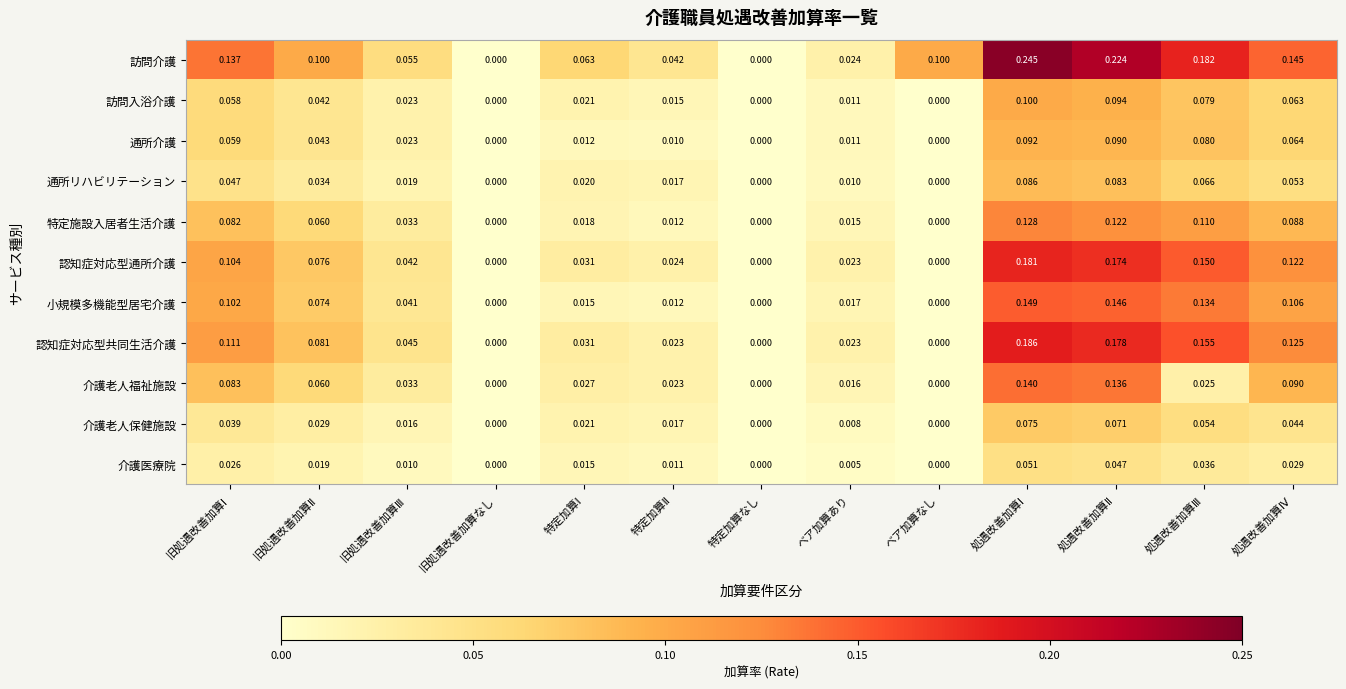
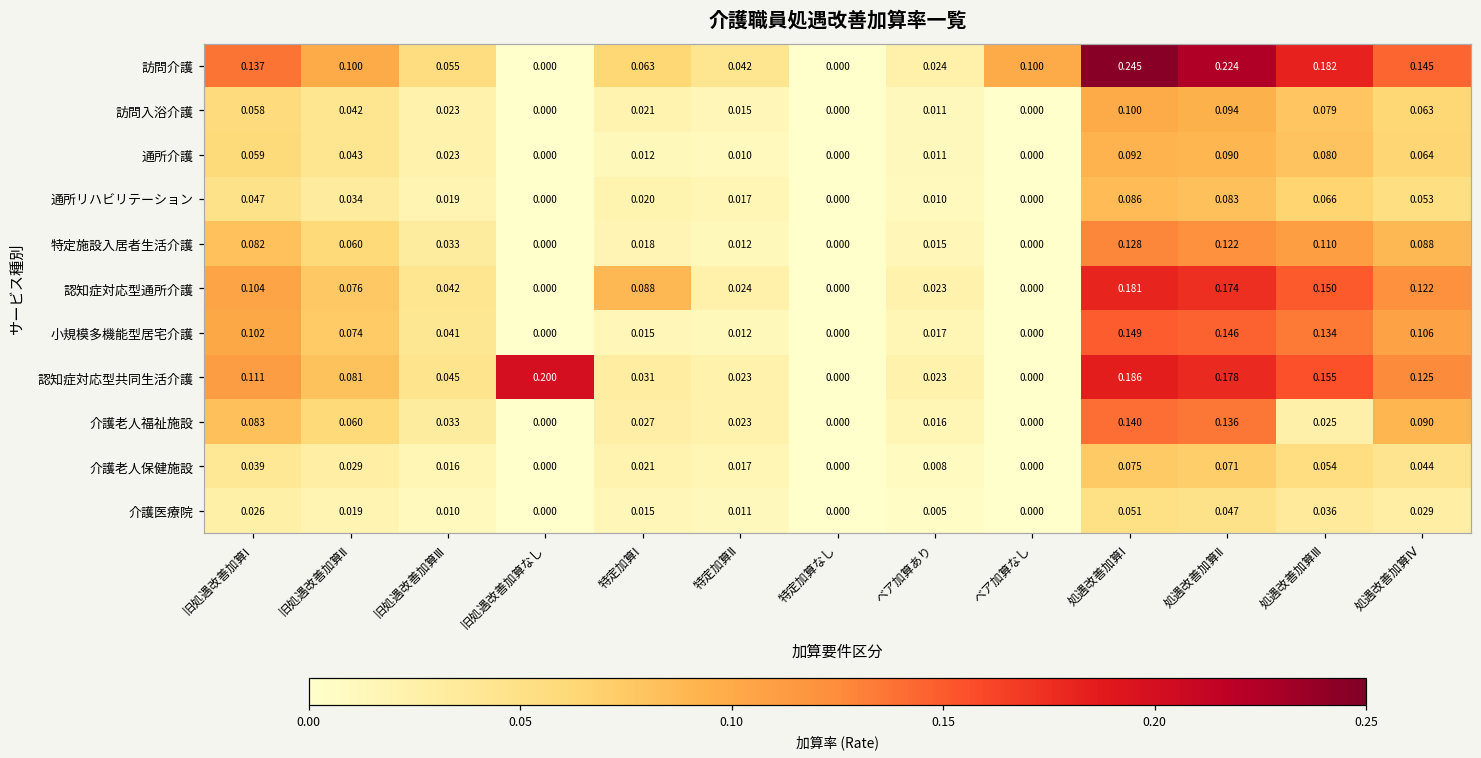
認知症対応型通所介護, 特定加算Ⅰ: 0.031 -> 0.088
認知症対応型共同生活介護, 旧処遇改善加算なし: 0.000 -> 0.200
